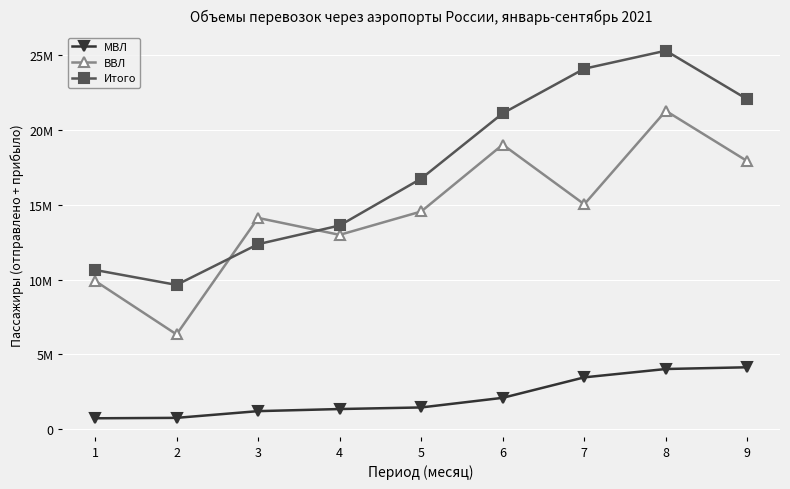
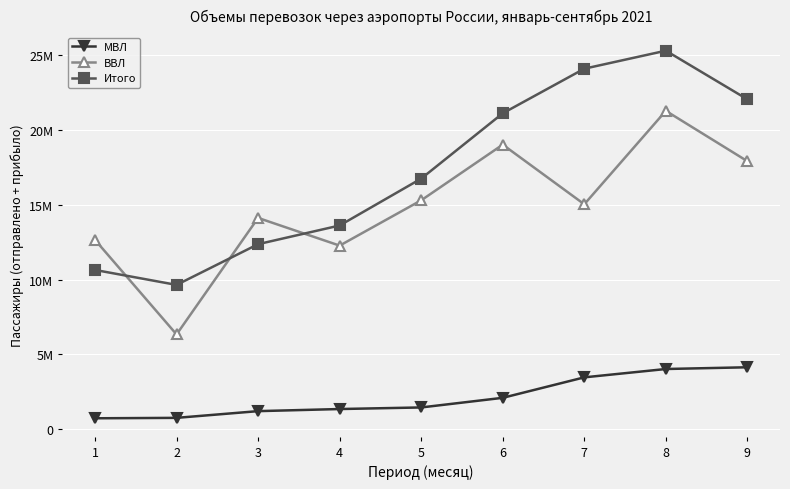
ВВЛ, 1: 9900000 -> 12700000
ВВЛ, 4: 13000000 -> 12300000
ВВЛ, 5: 14600000 -> 15300000
